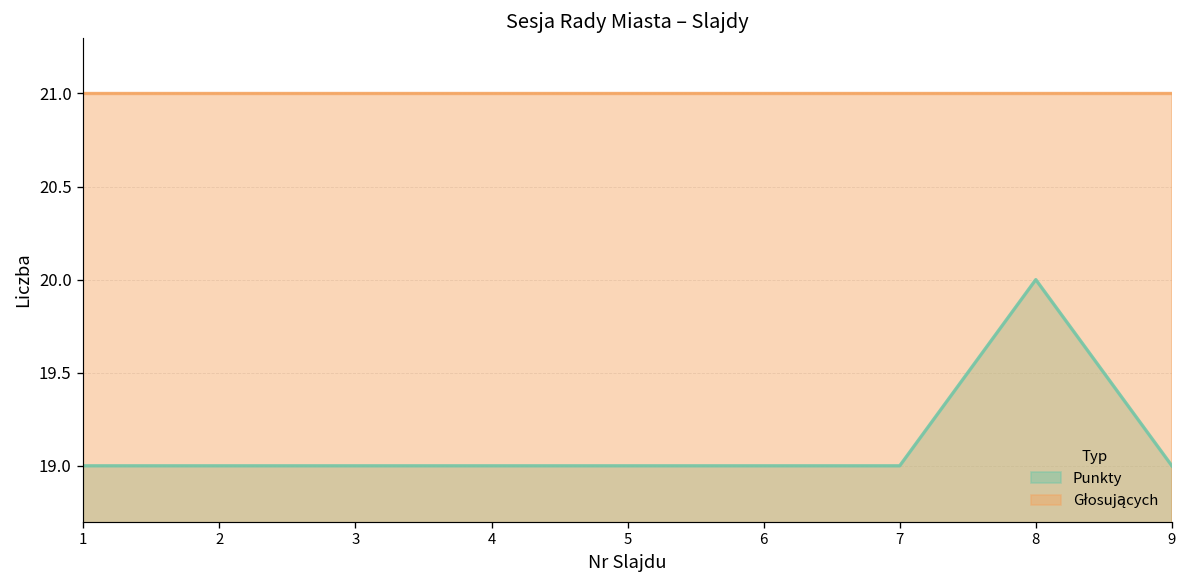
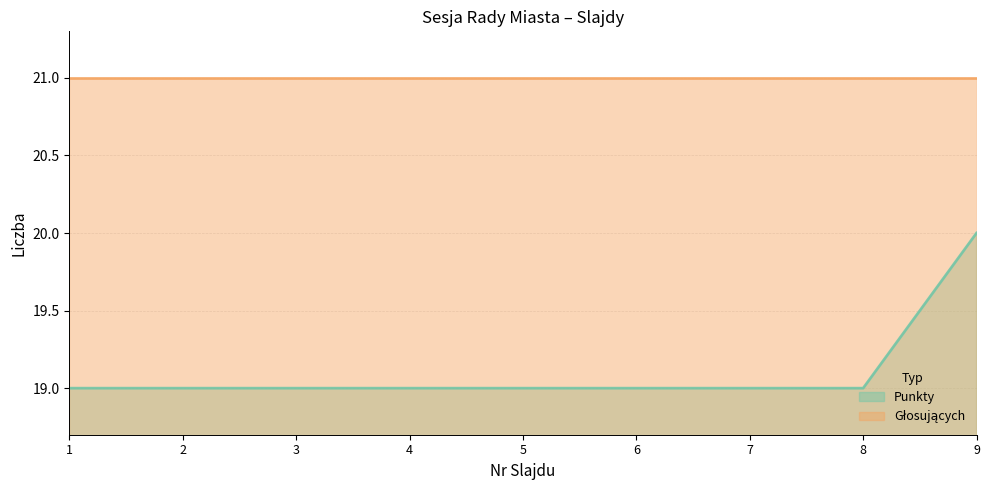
Punkty, 8: 20 -> 19
Punkty, 9: 19 -> 20
